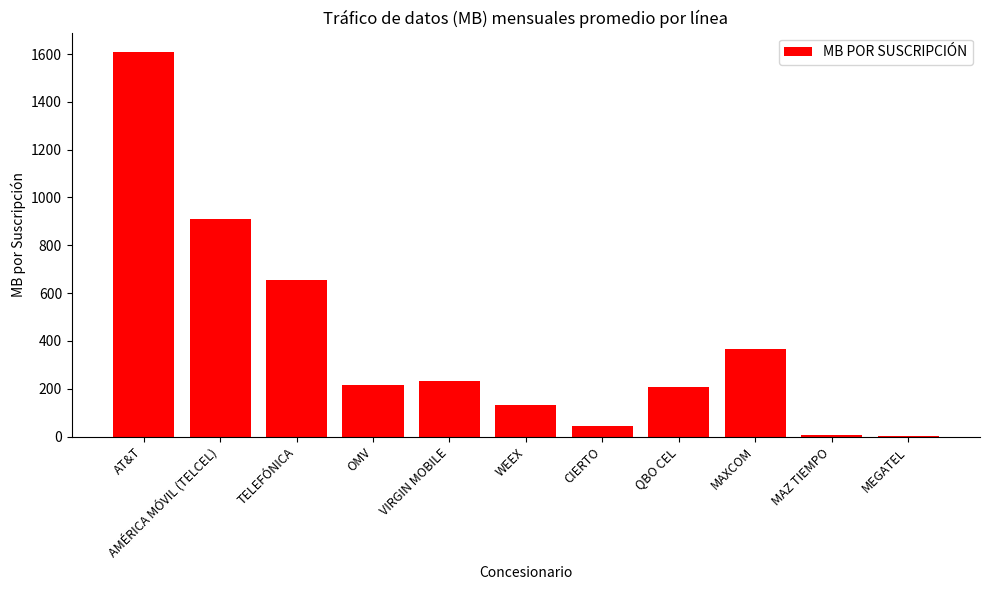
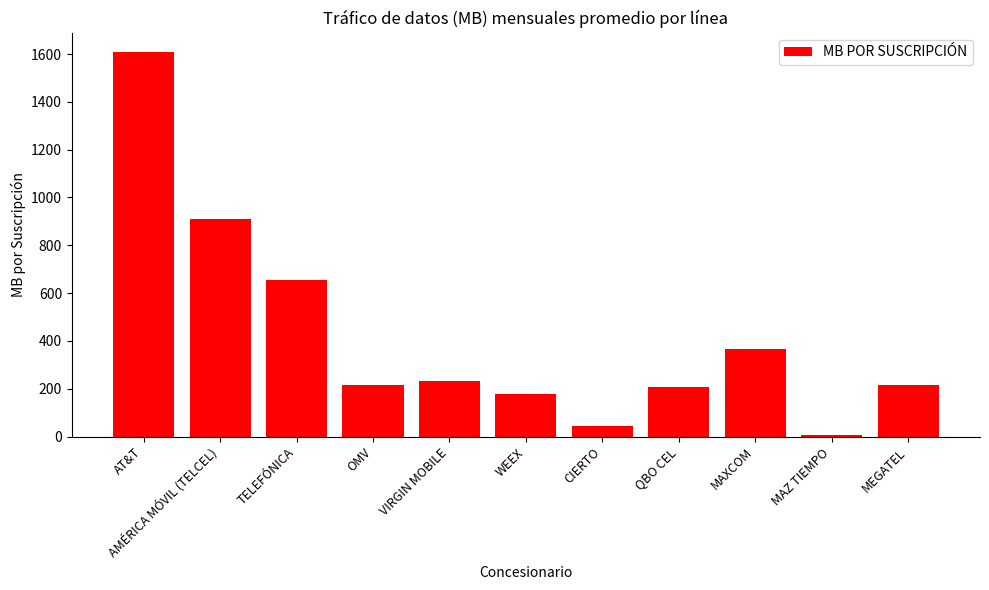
WEEX: 130 -> 180
MEGATEL: 0 -> 220
